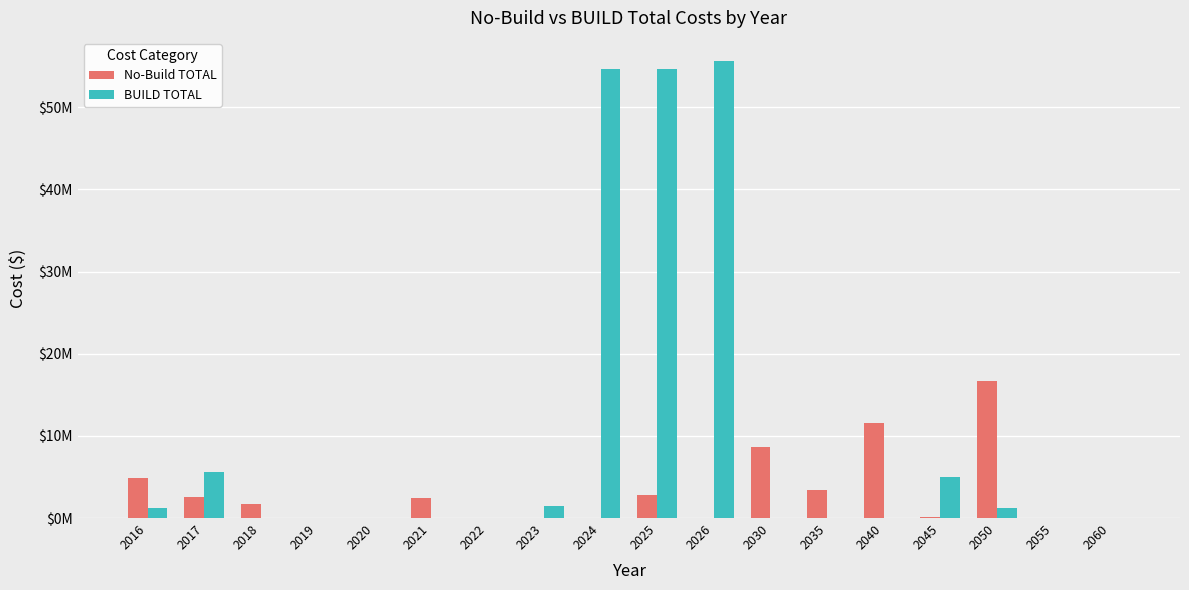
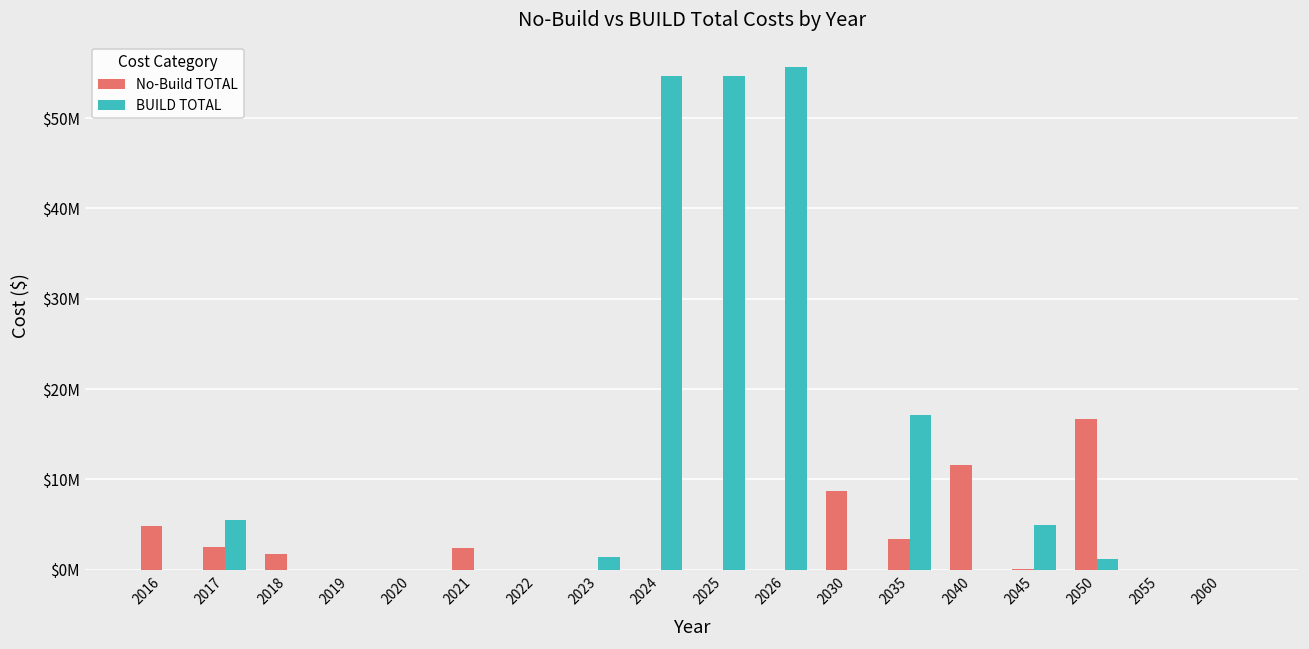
BUILD TOTAL, 2016: $1000000 -> $0
No-Build TOTAL, 2025: $3000000 -> $0
BUILD TOTAL, 2035: $0 -> $17000000
